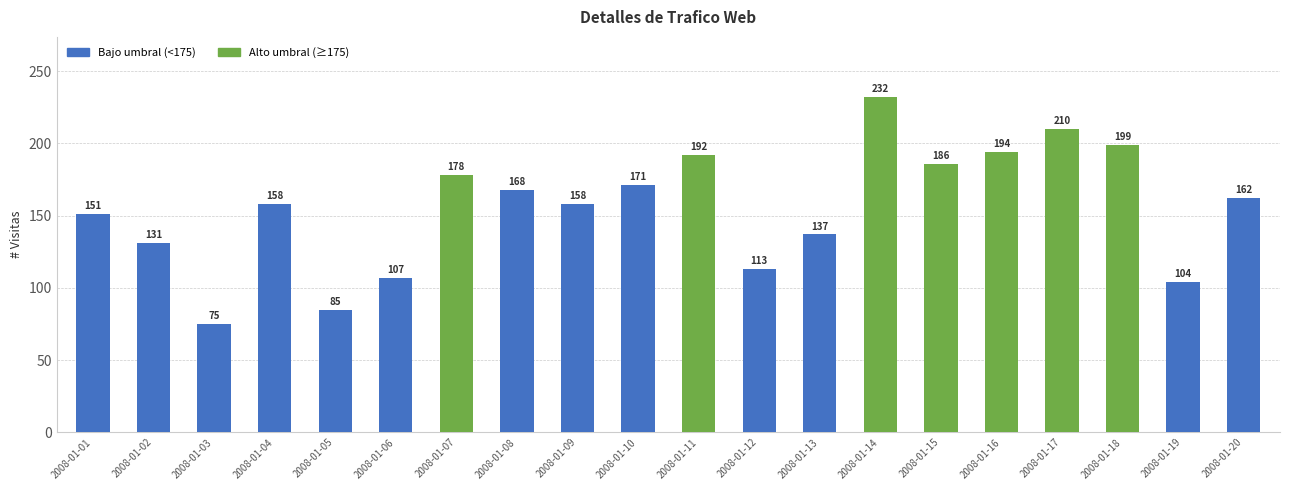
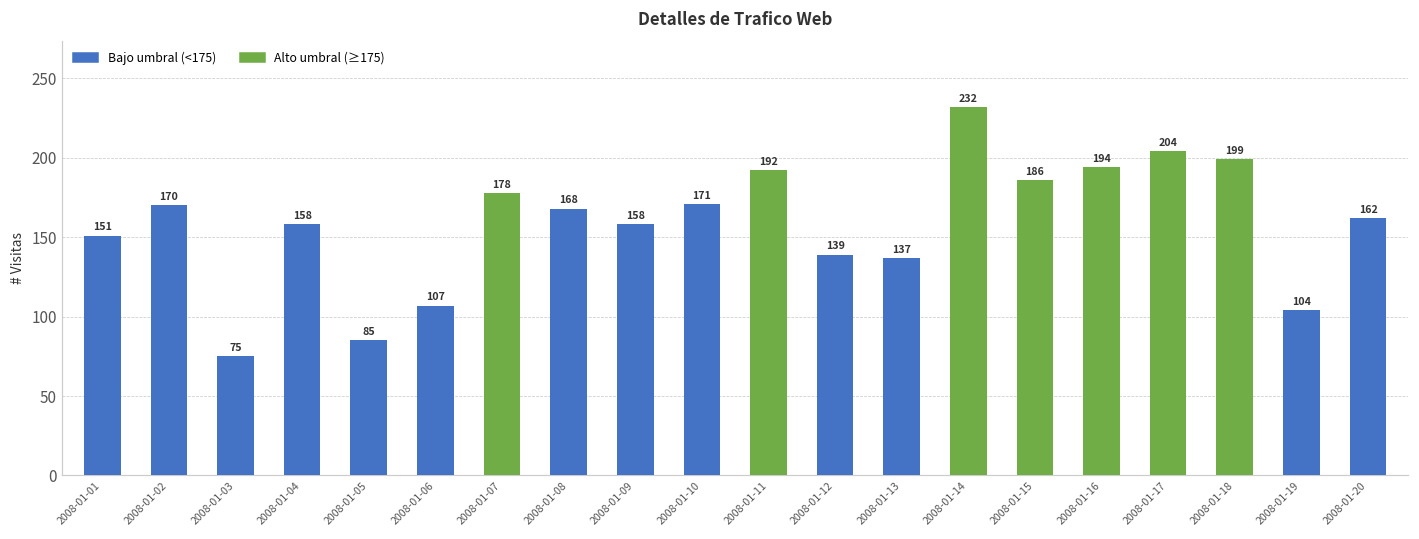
Bajo umbral (<175), 2008-01-02: 131 -> 170
Bajo umbral (<175), 2008-01-12: 113 -> 139
Alto umbral (≥175), 2008-01-17: 210 -> 204
